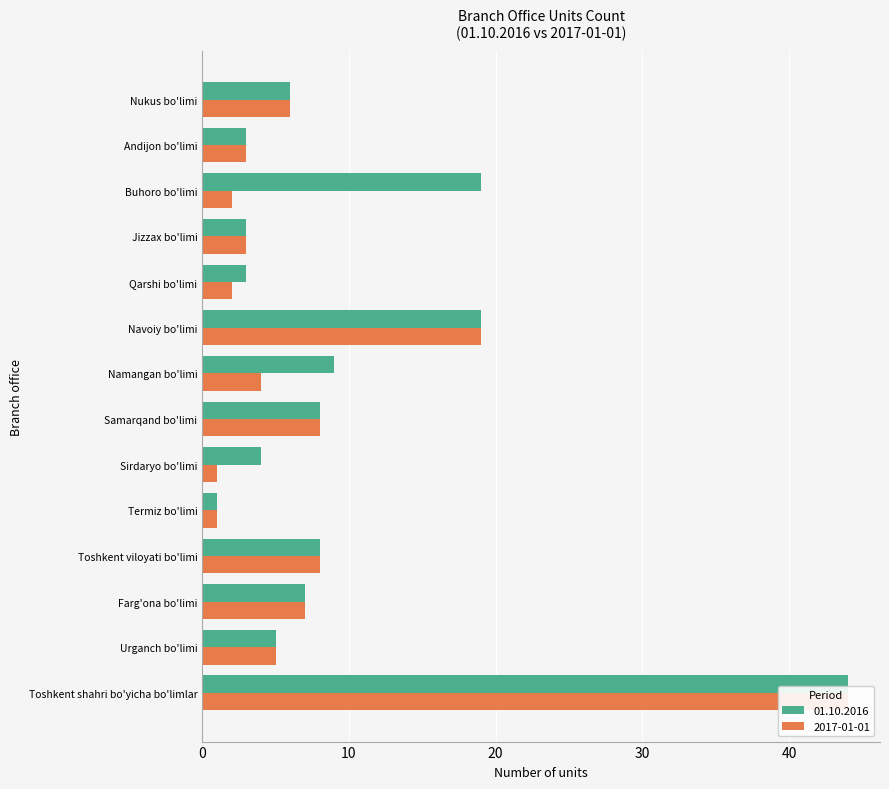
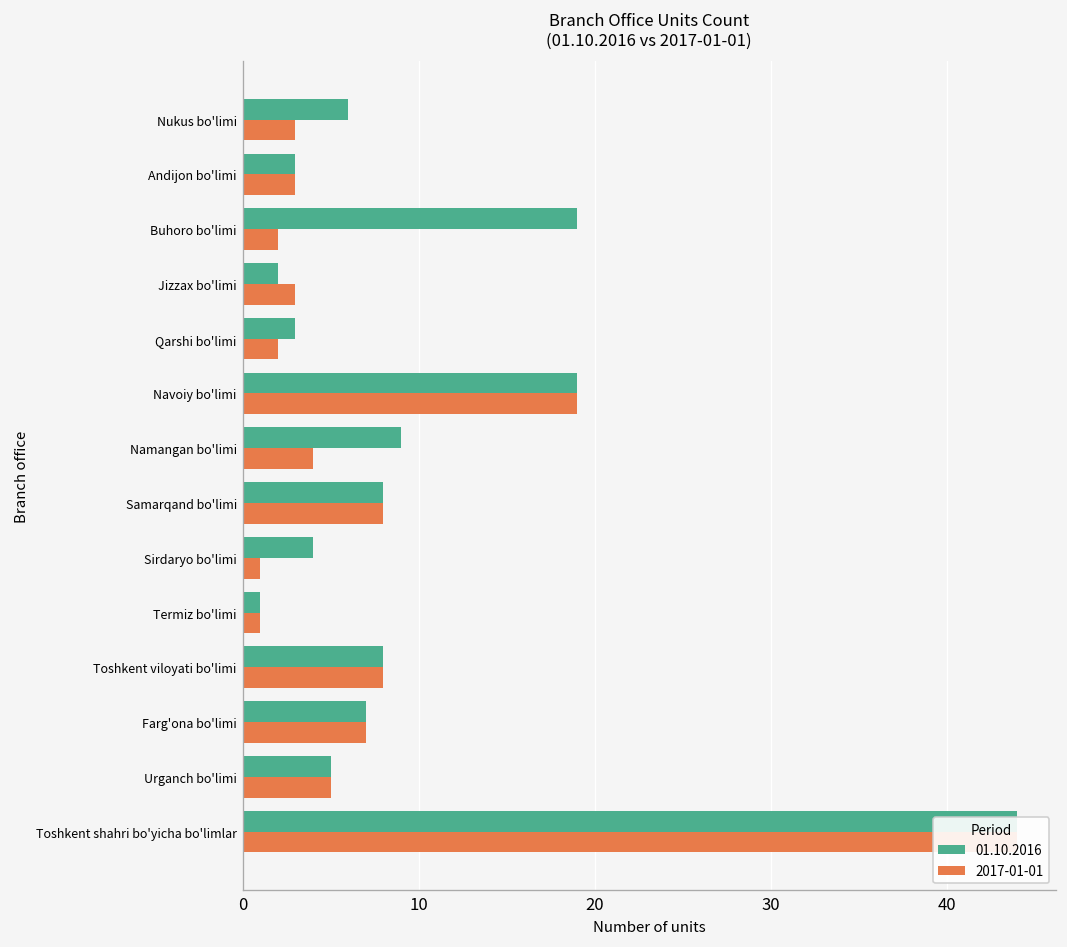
2017-01-01, Nukus bo'limi: 6 -> 3
01.10.2016, Jizzax bo'limi: 3 -> 2
